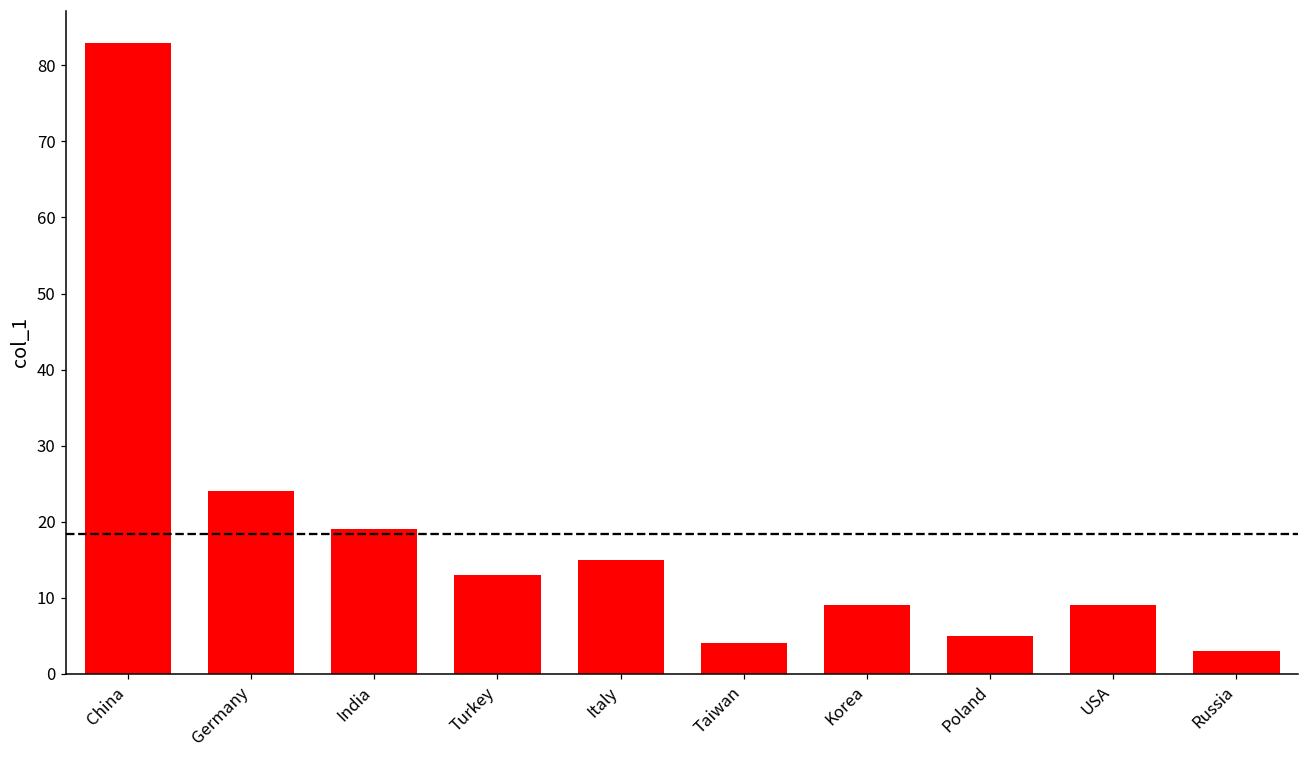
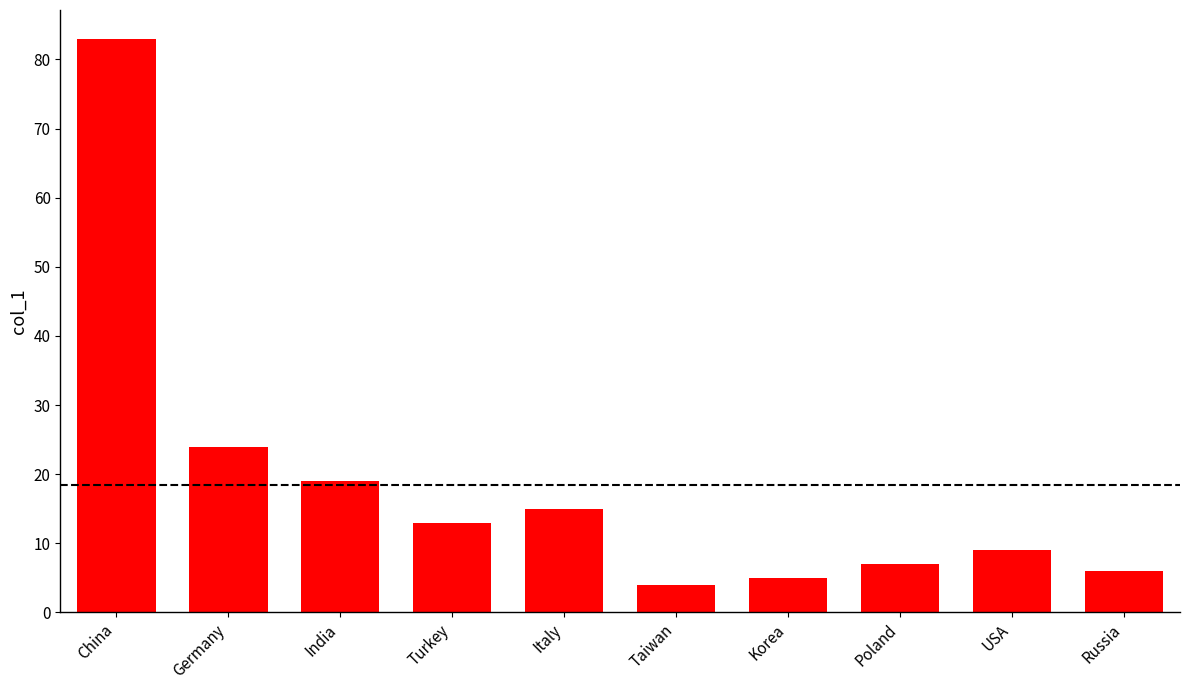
Korea: 9 -> 5
Poland: 5 -> 7
Russia: 3 -> 6
